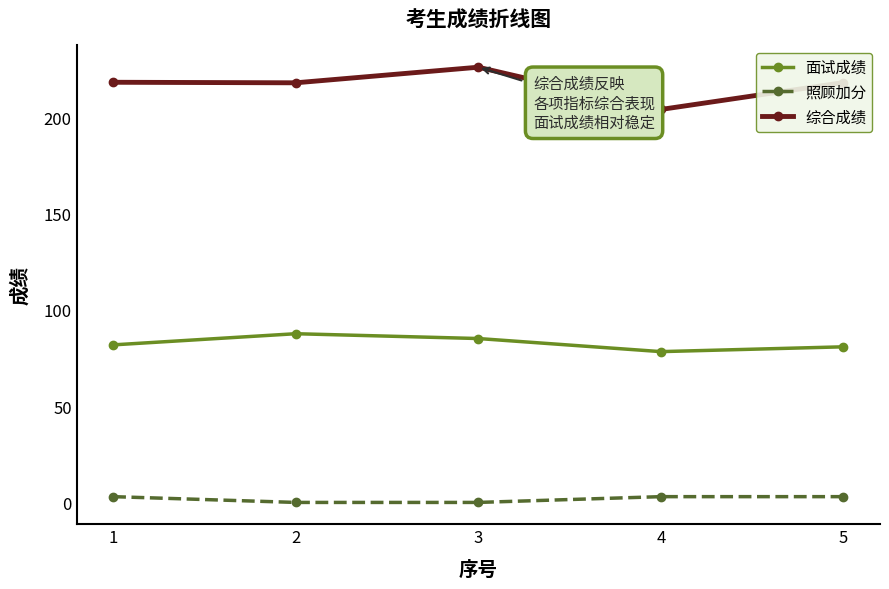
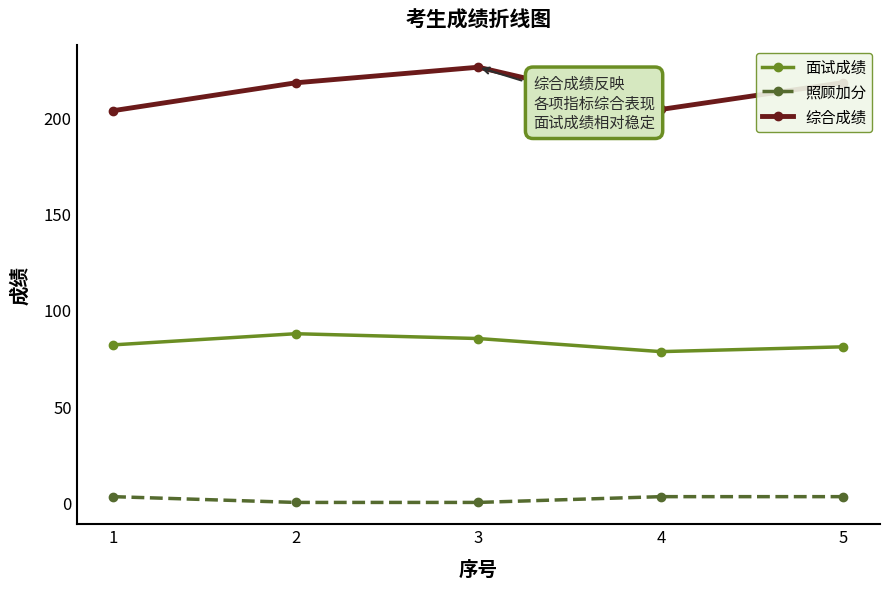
综合成绩, 1: 218 -> 203
